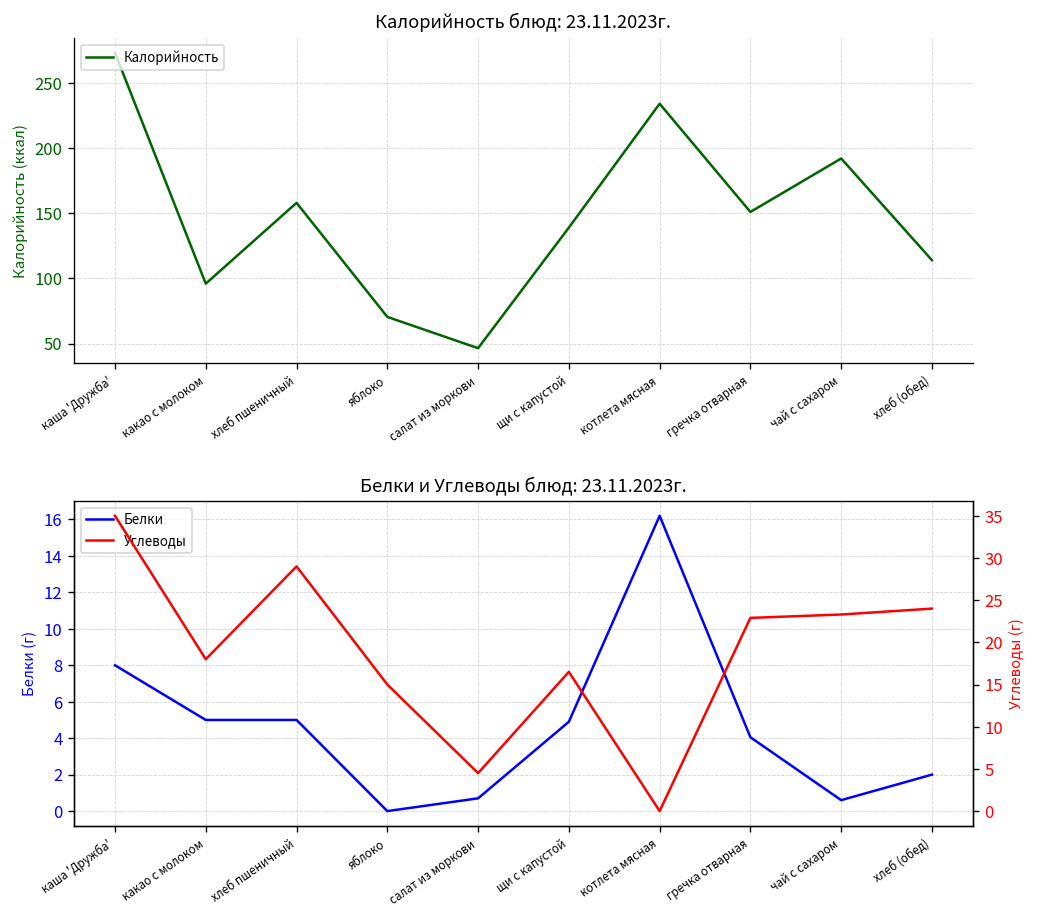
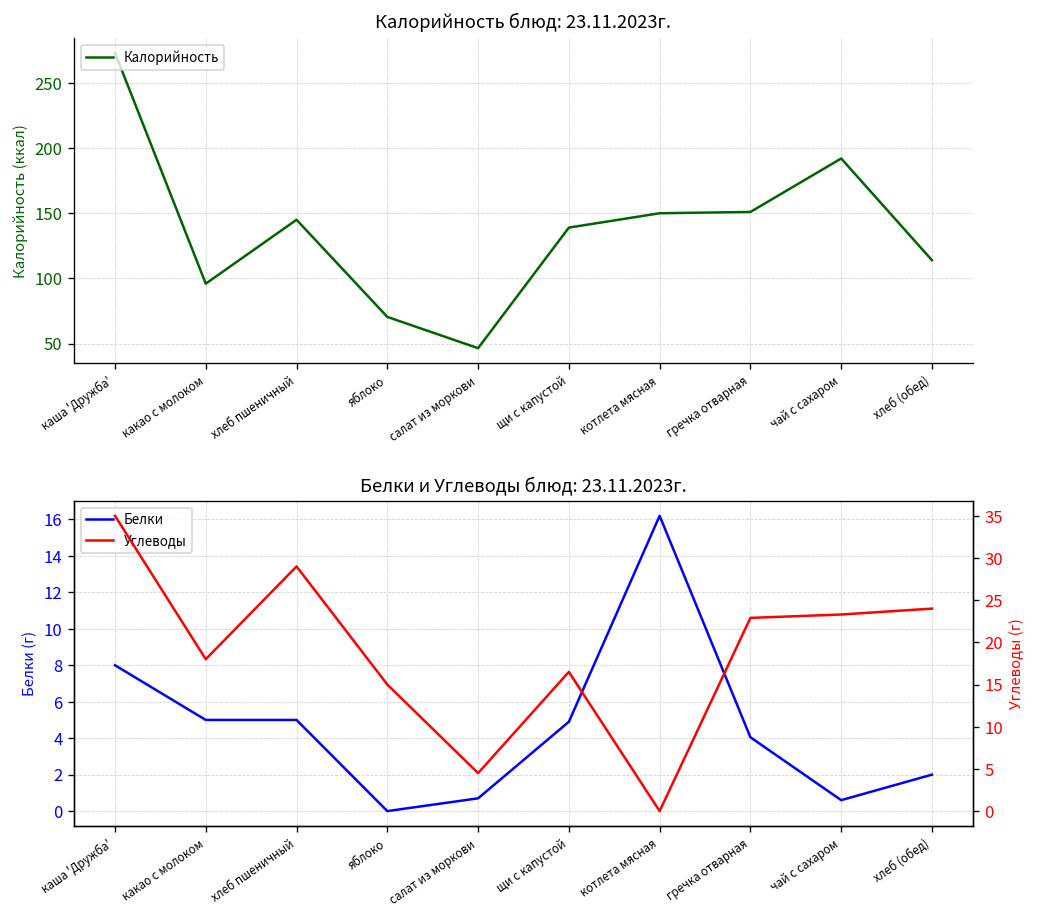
Калорийность блюд: 23.11.2023г., хлеб пшеничный: 158 -> 145
Калорийность блюд: 23.11.2023г., котлета мясная: 234 -> 150
